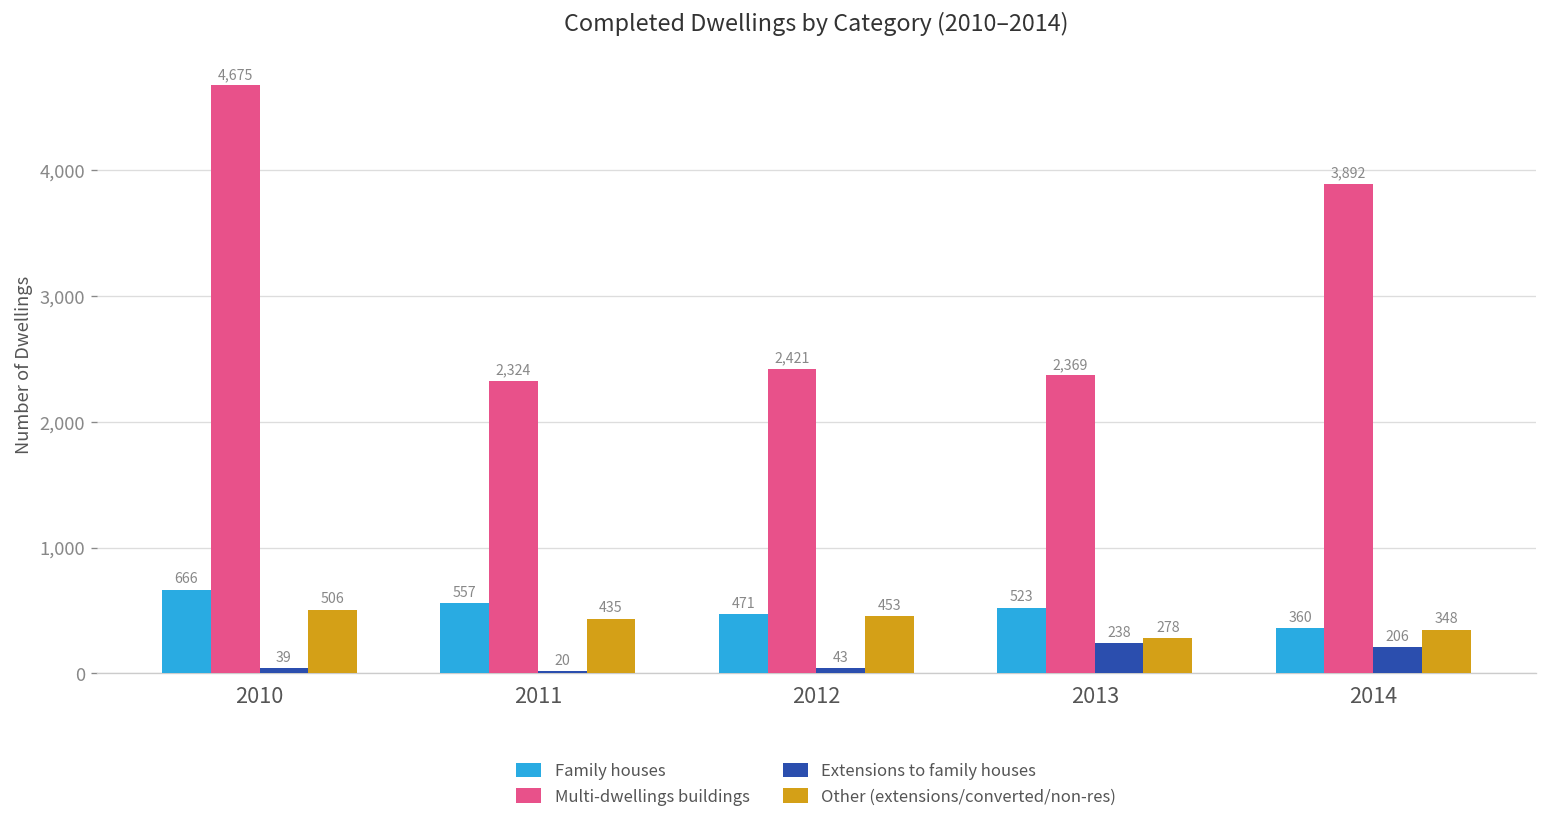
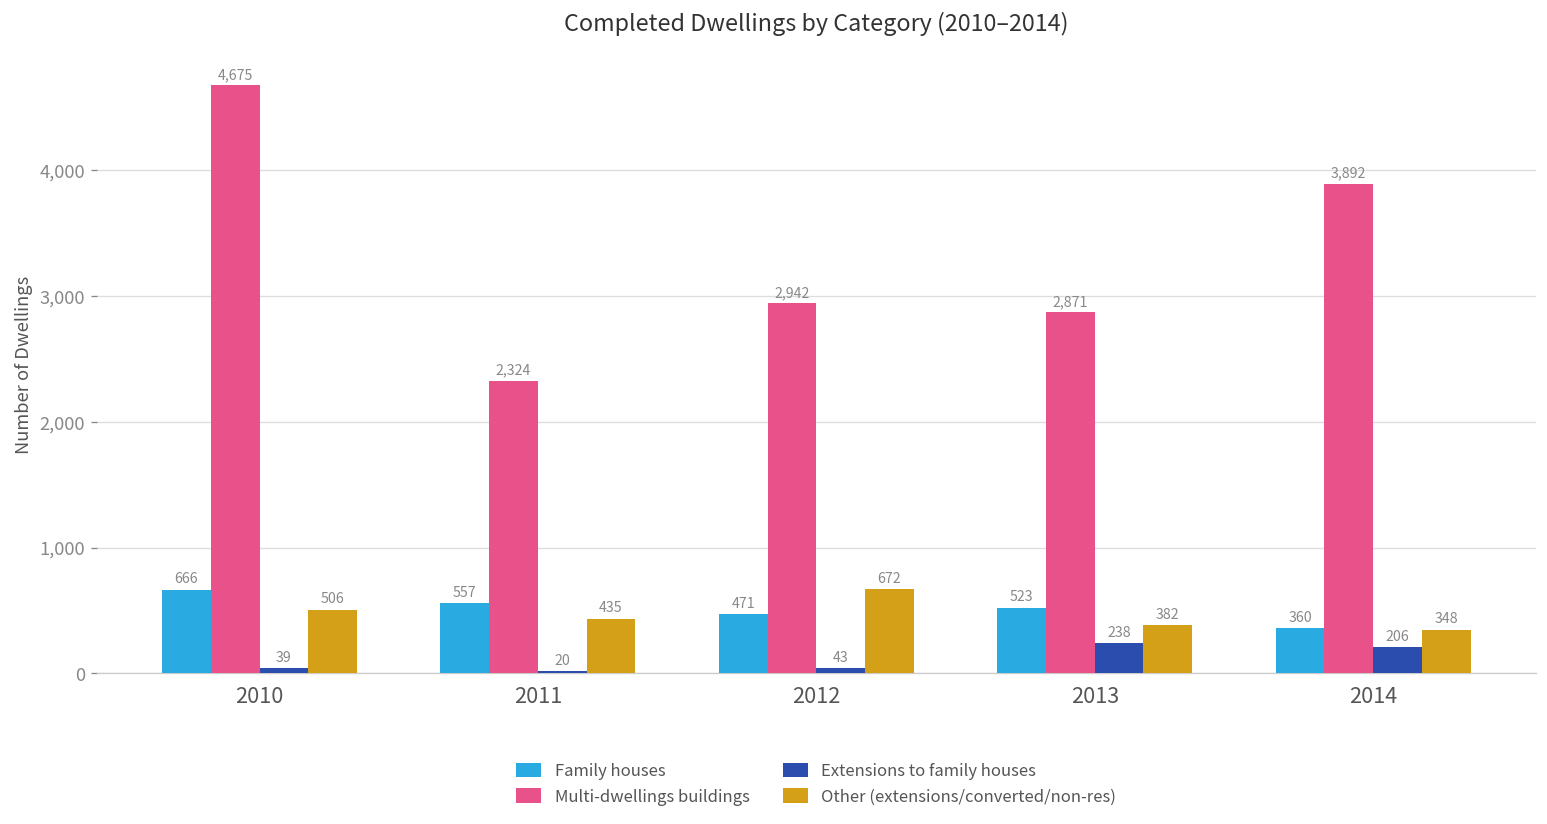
Multi-dwellings buildings, 2012: 2,421 -> 2,942
Other (extensions/converted/non-res), 2012: 453 -> 672
Multi-dwellings buildings, 2013: 2,369 -> 2,871
Other (extensions/converted/non-res), 2013: 278 -> 382
